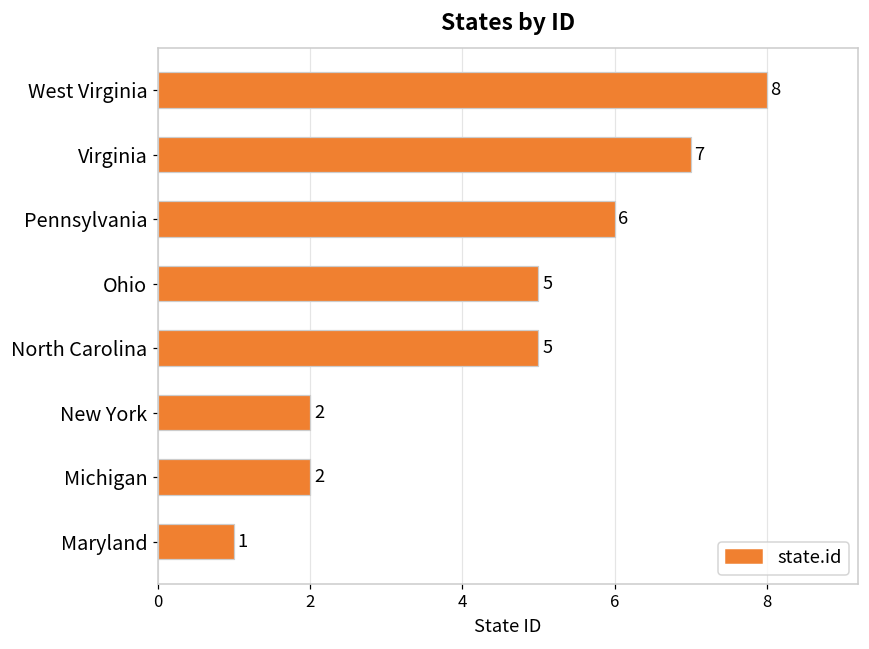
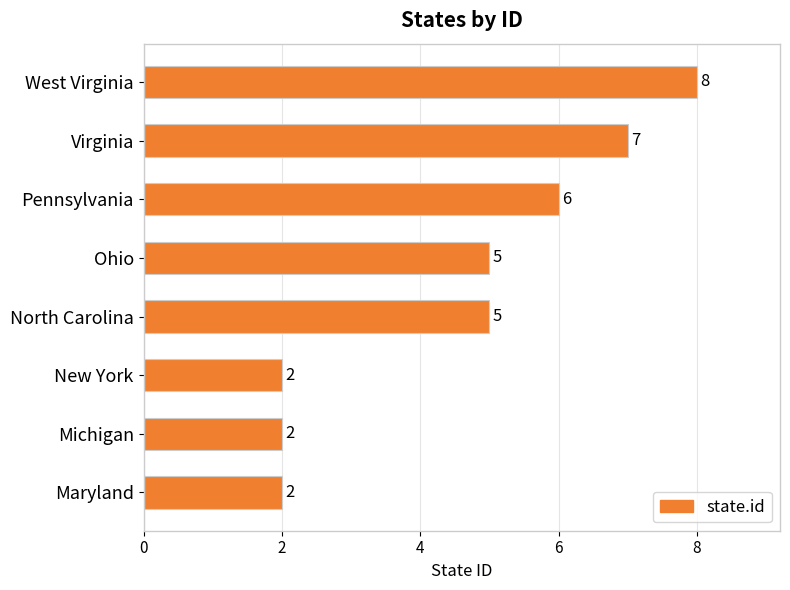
Maryland: 1 -> 2
